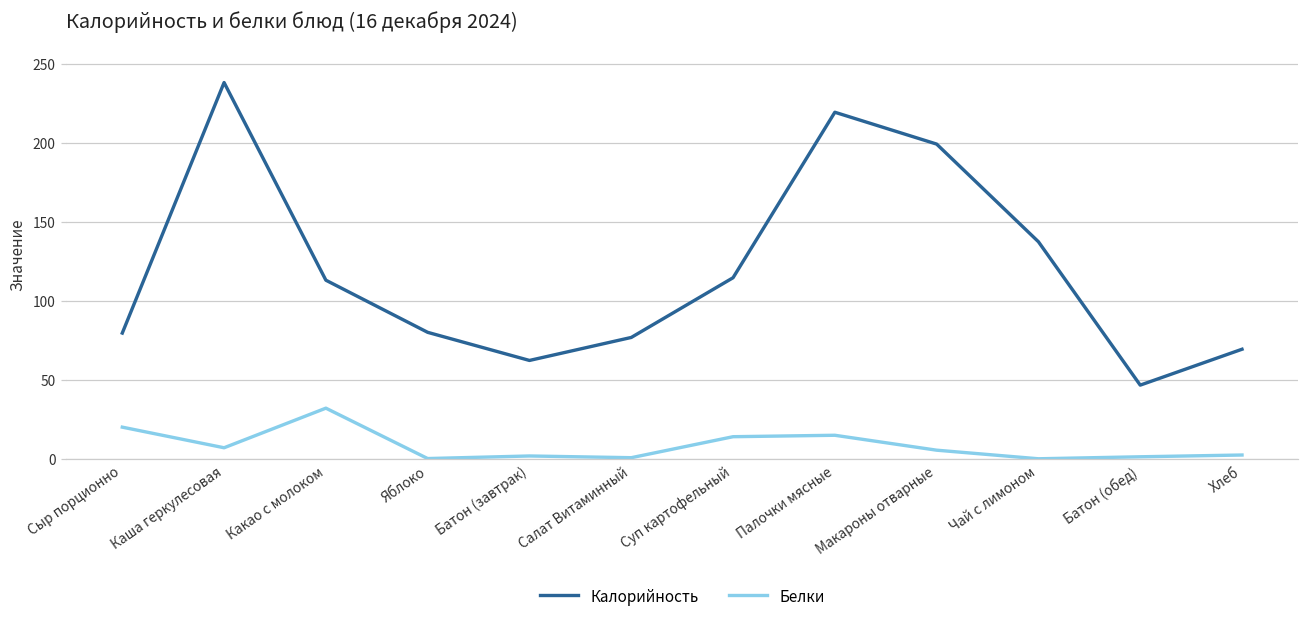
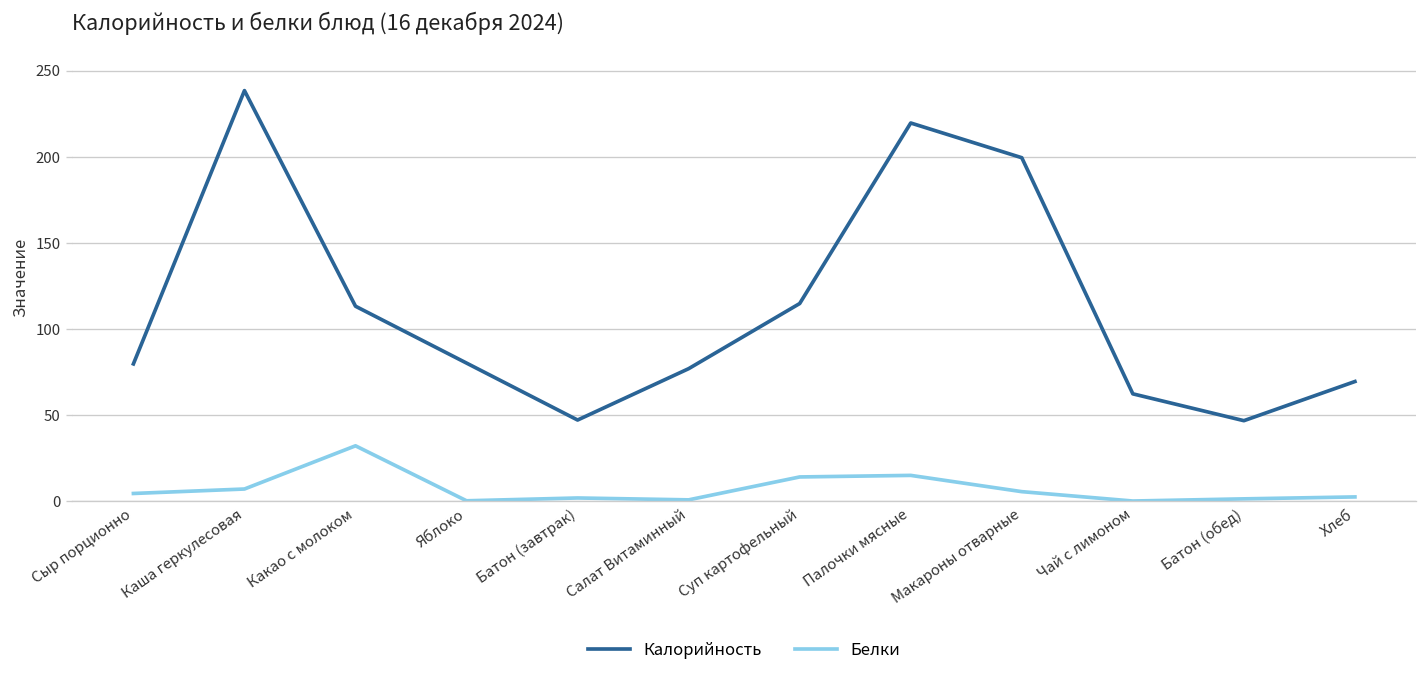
Белки, Сыр порционно: 20 -> 5
Калорийность, Батон (завтрак): 63 -> 47
Калорийность, Чай с лимоном: 138 -> 62
